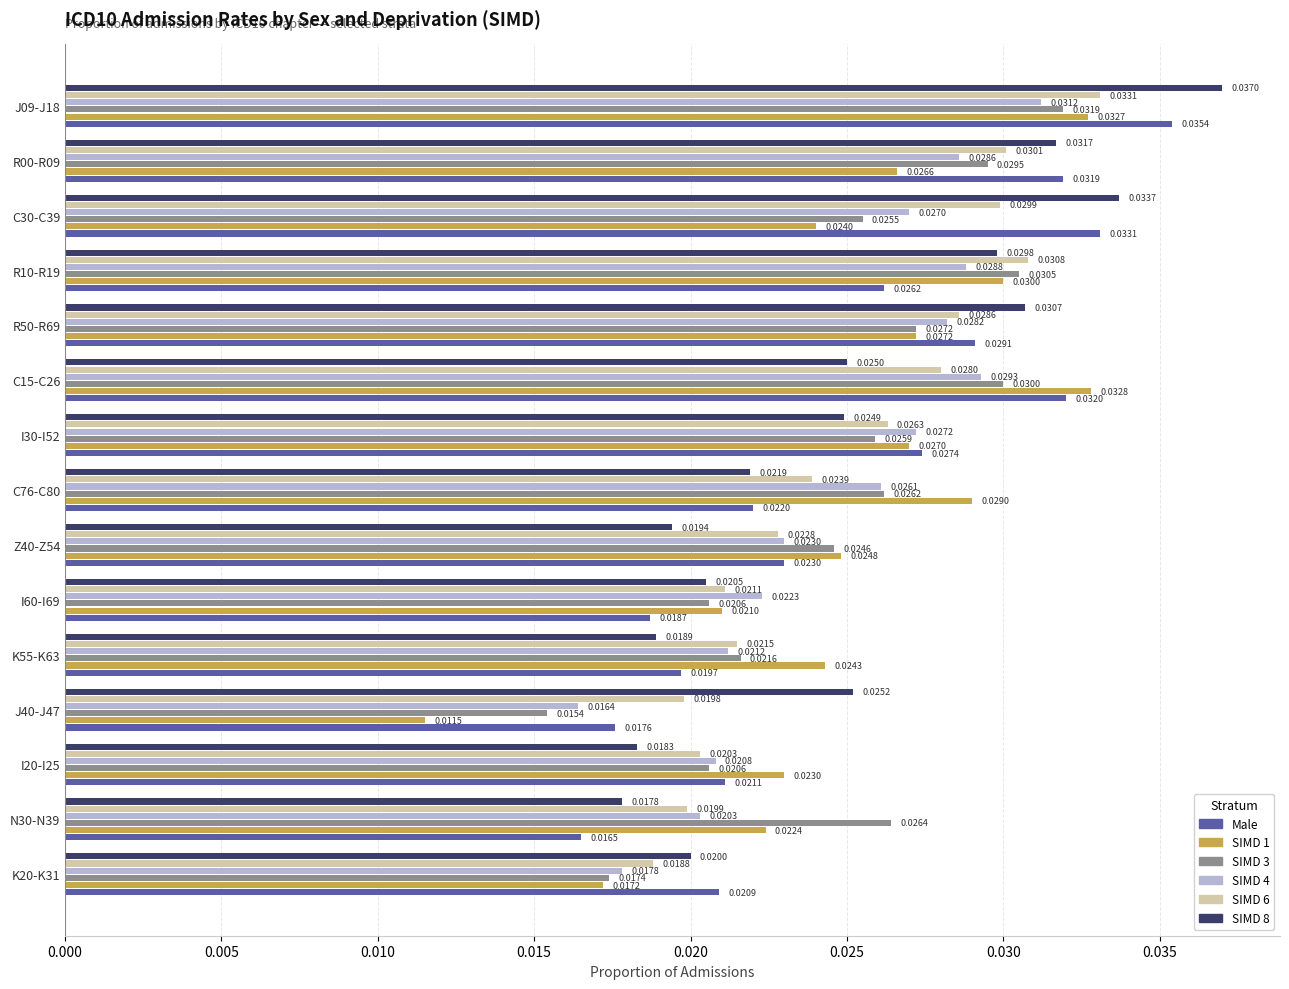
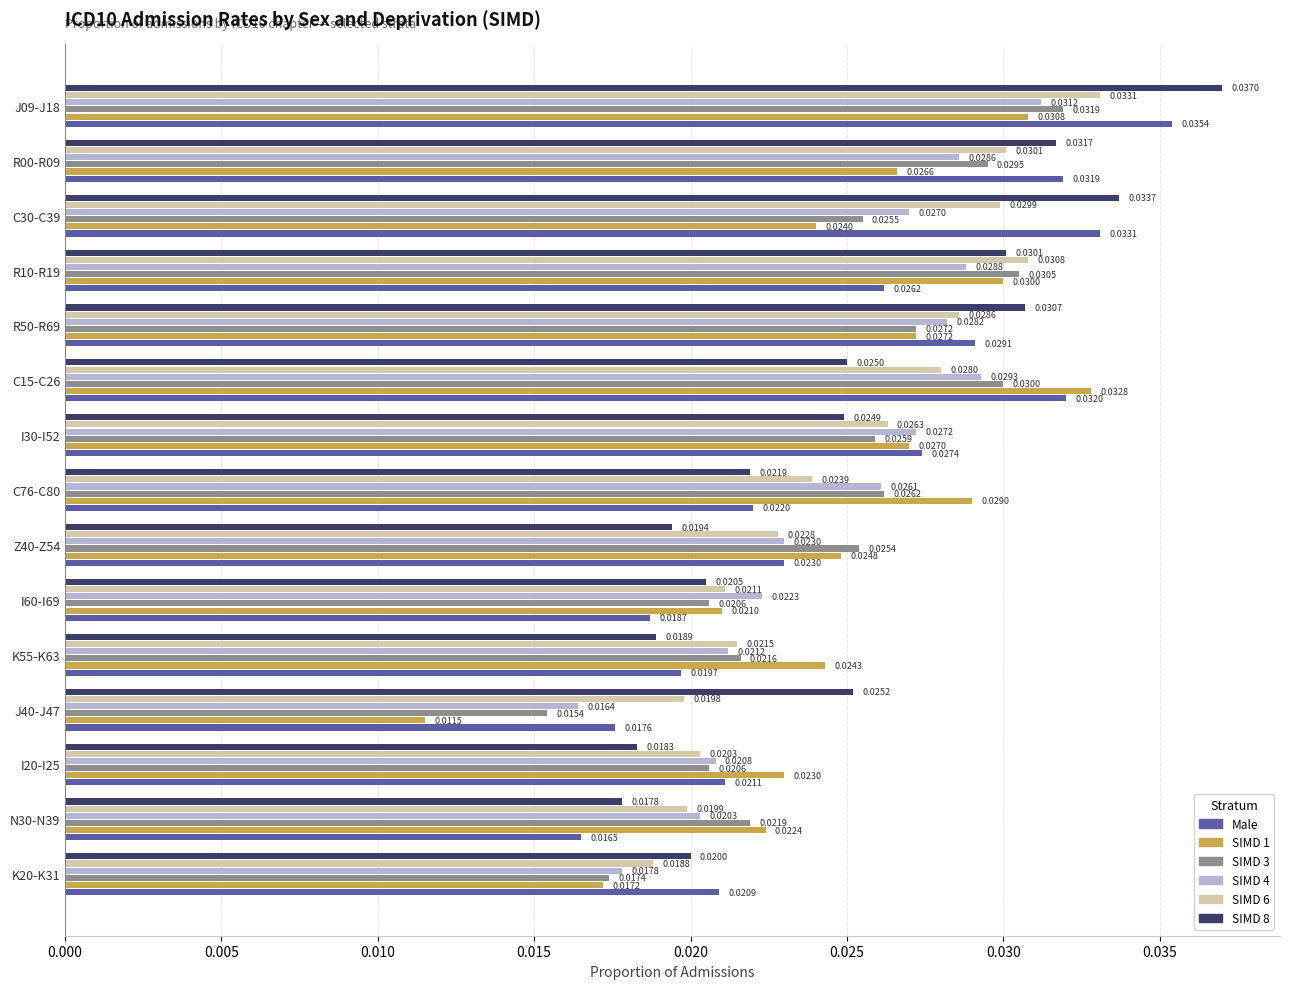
SIMD 1, J09-J18: 0.0327 -> 0.0308
SIMD 8, R10-R19: 0.0298 -> 0.0301
SIMD 3, Z40-Z54: 0.0246 -> 0.0254
SIMD 3, N30-N39: 0.0264 -> 0.0219
